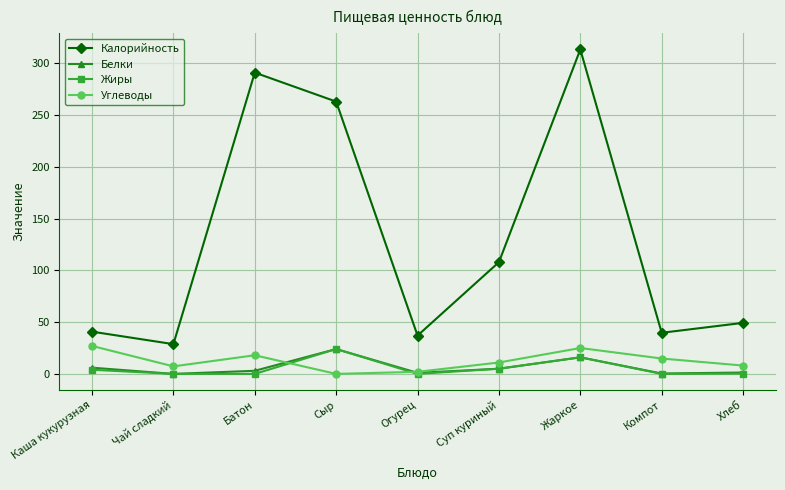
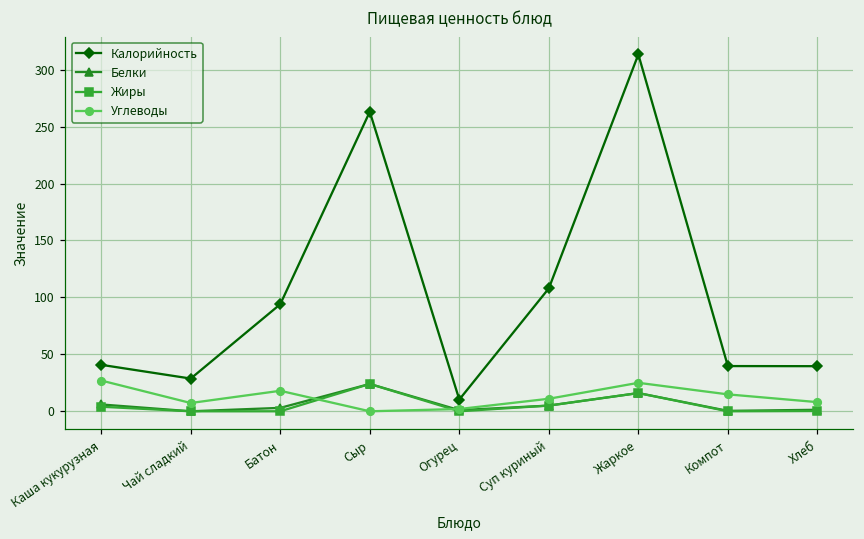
Калорийность, Батон: 291 -> 94
Калорийность, Огурец: 37 -> 10
Калорийность, Хлеб: 49 -> 40
